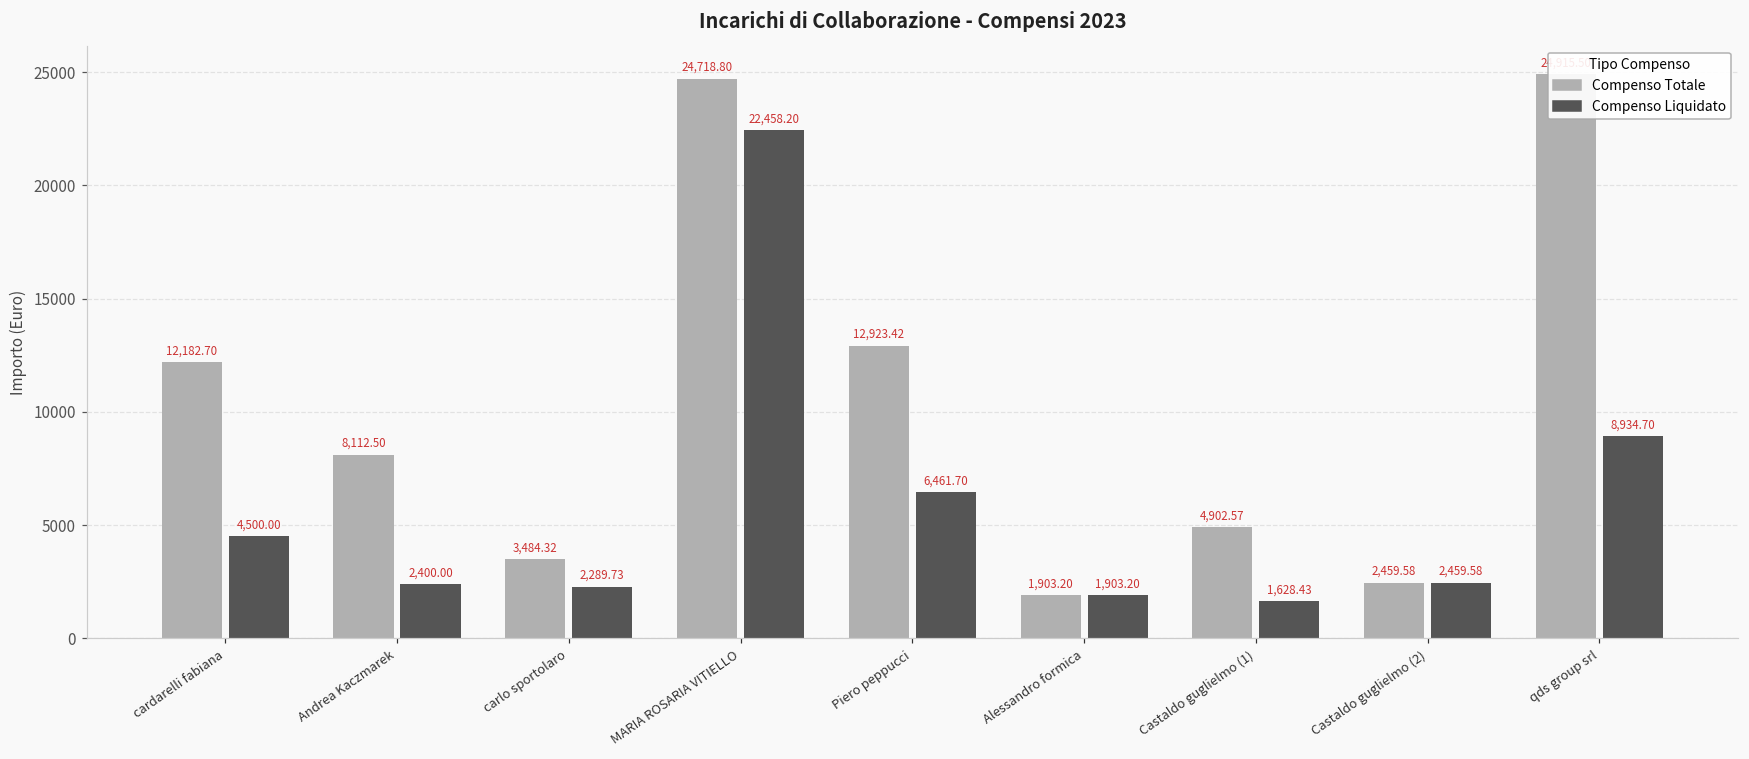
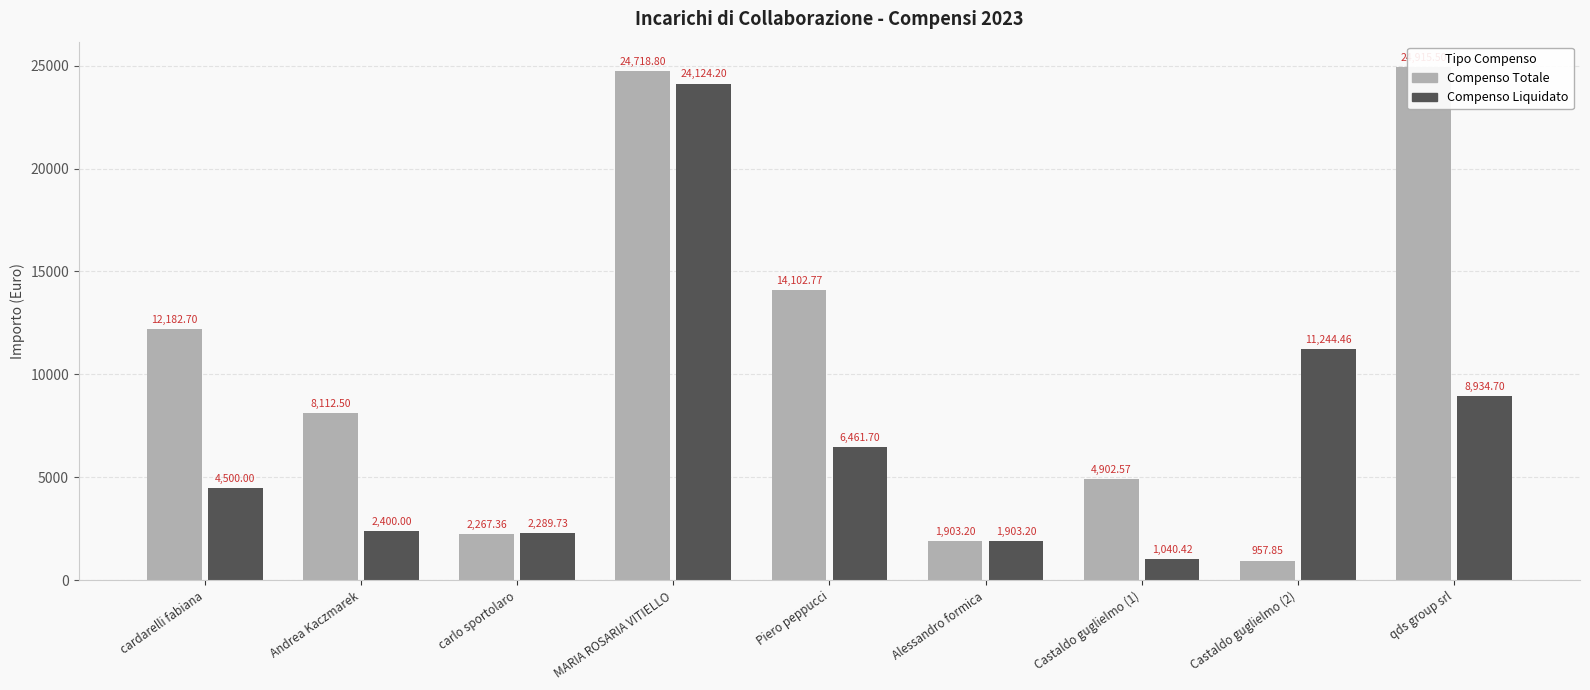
Compenso Totale, carlo sportolaro: 3,484.32 -> 2,267.36
Compenso Liquidato, MARIA ROSARIA VITIELLO: 22,458.20 -> 24,124.20
Compenso Totale, Piero peppucci: 12,923.42 -> 14,102.77
Compenso Liquidato, Castaldo guglielmo (1): 1,628.43 -> 1,040.42
Compenso Totale, Castaldo guglielmo (2): 2,459.58 -> 957.85
Compenso Liquidato, Castaldo guglielmo (2): 2,459.58 -> 11,244.46
